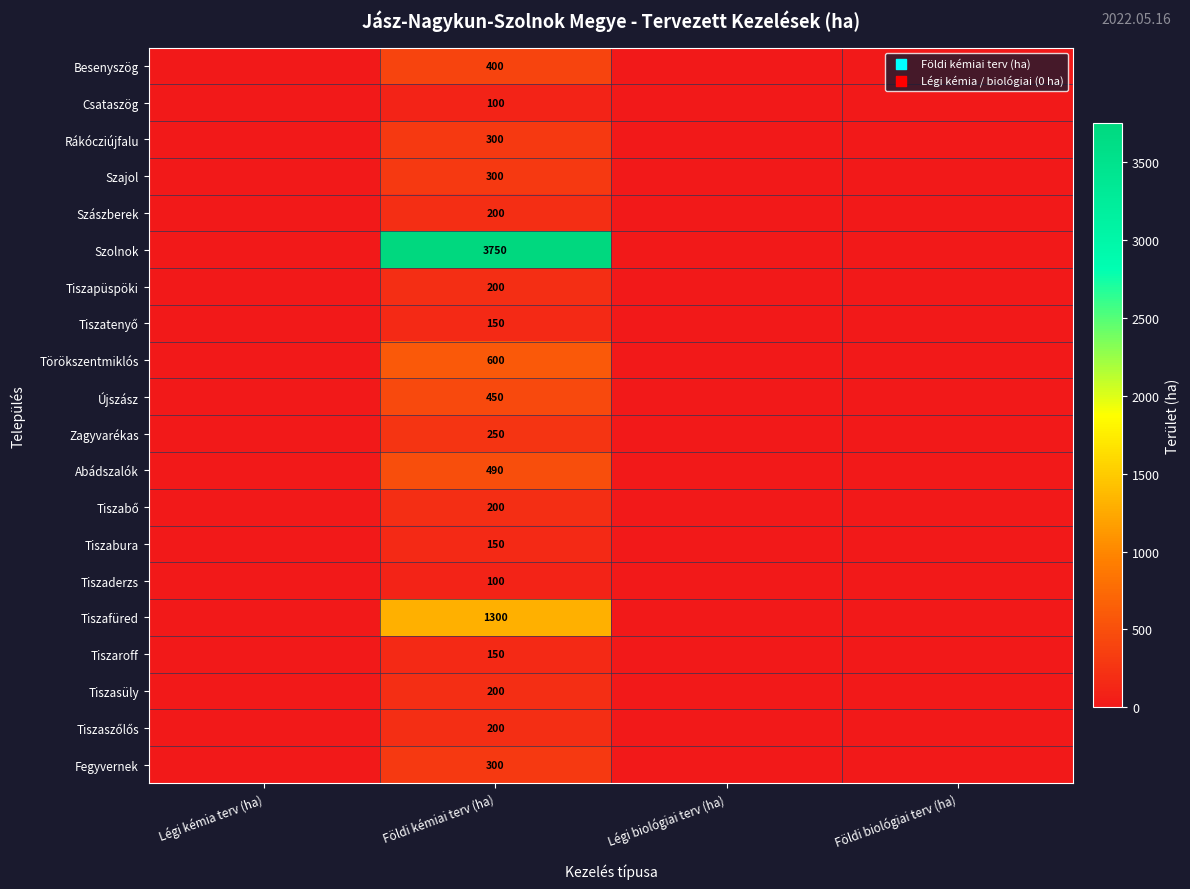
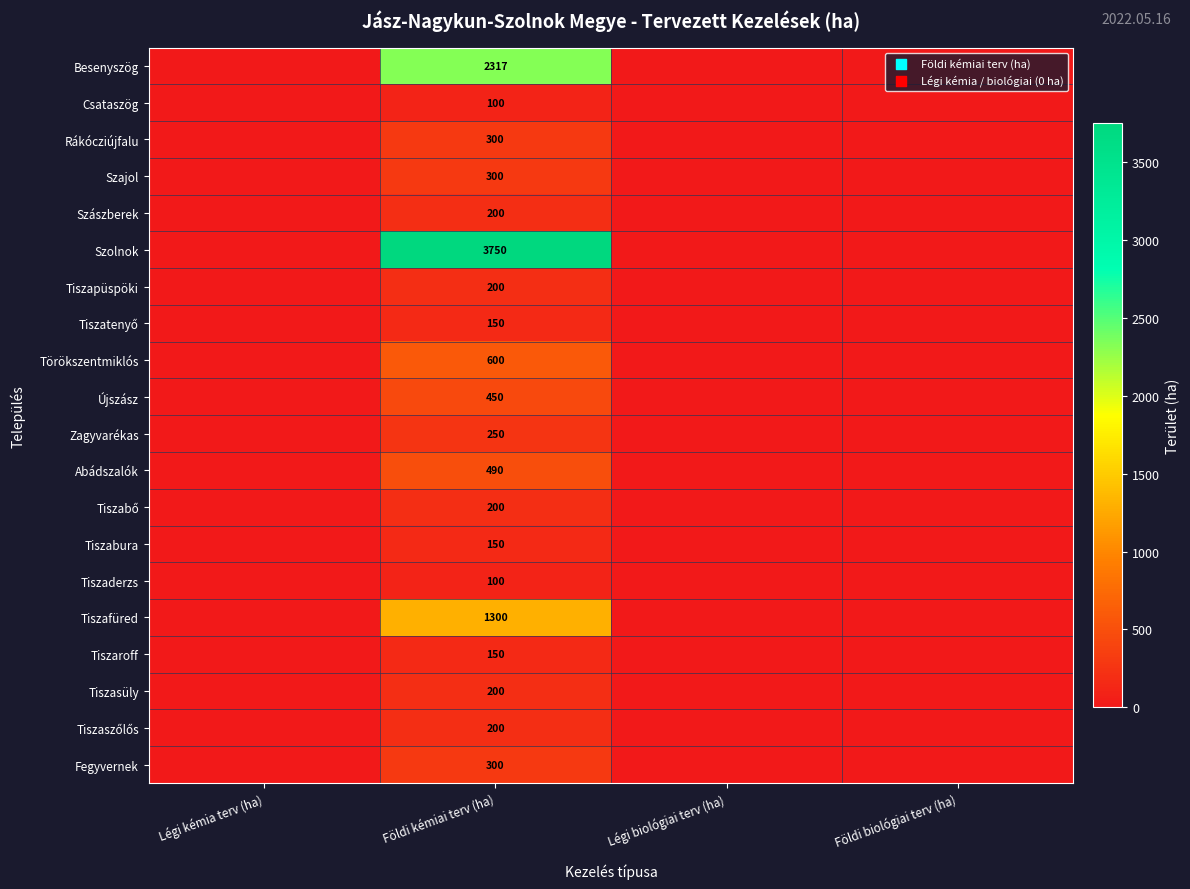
Besenyszög, Földi kémiai terv (ha): 400 -> 2317
